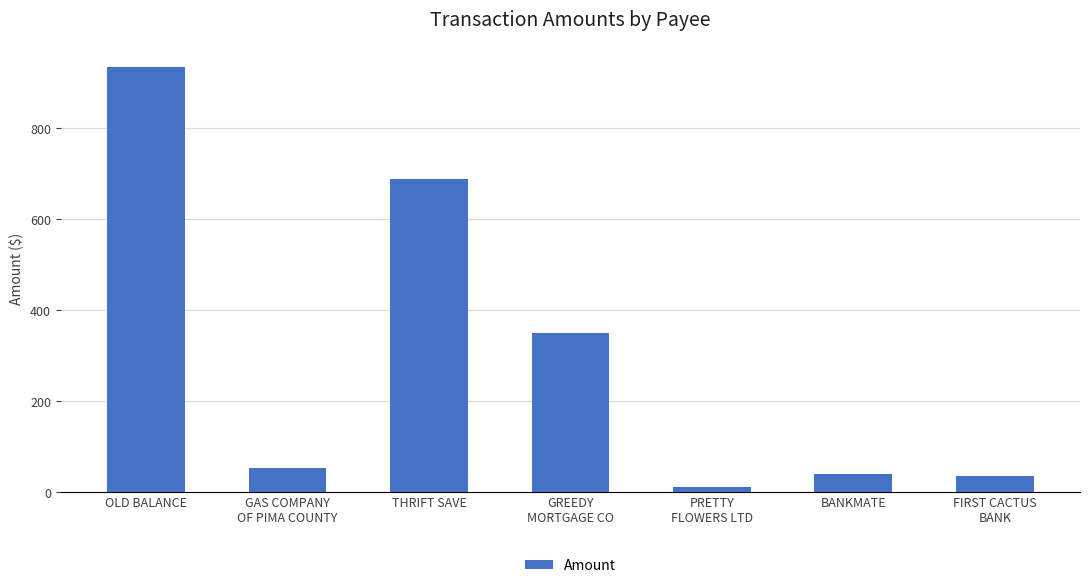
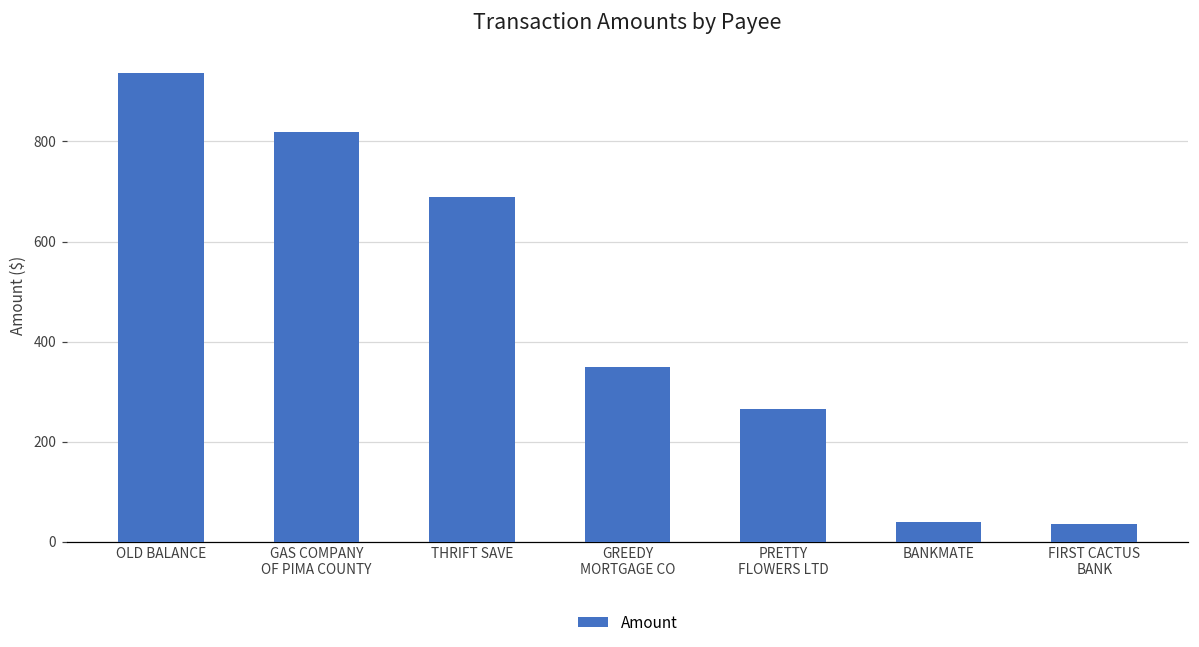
GAS COMPANY OF PIMA COUNTY: 50 -> 820
PRETTY FLOWERS LTD: 10 -> 260
